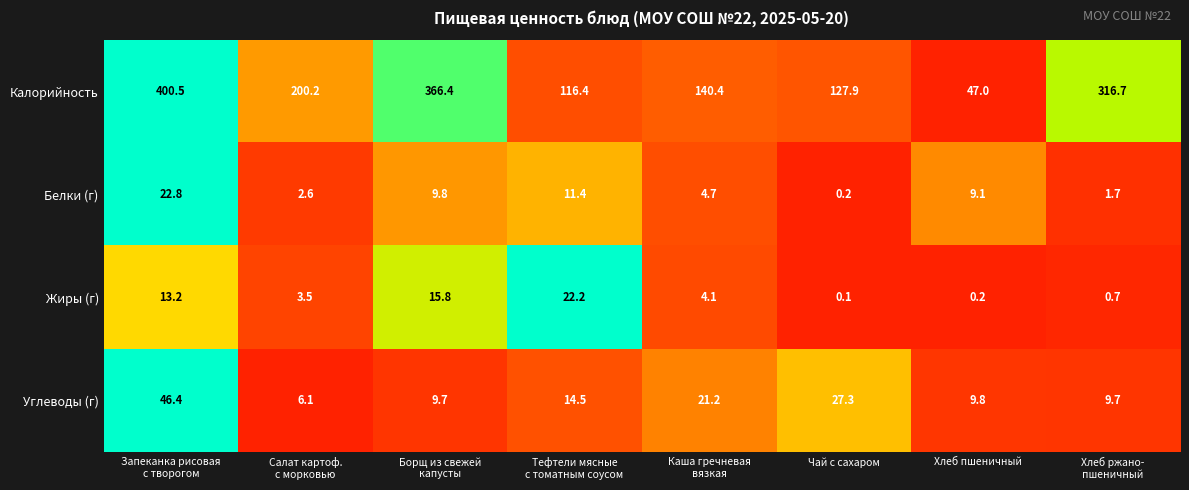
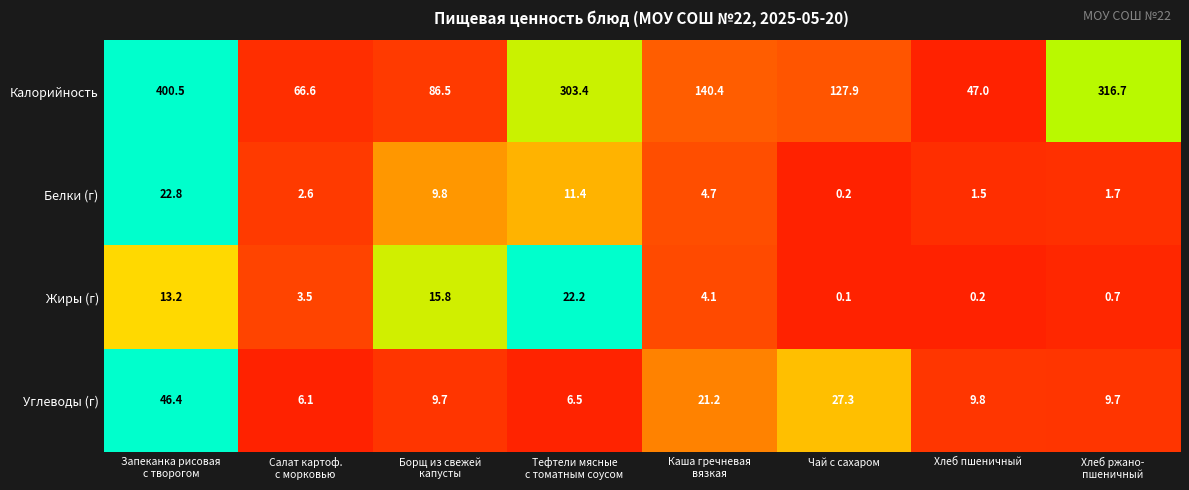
Калорийность, Салат картоф. с морковью: 200.2 -> 66.6
Калорийность, Борщ из свежей капусты: 366.4 -> 86.5
Калорийность, Тефтели мясные с томатным соусом: 116.4 -> 303.4
Белки (г), Хлеб пшеничный: 9.1 -> 1.5
Углеводы (г), Тефтели мясные с томатным соусом: 14.5 -> 6.5
